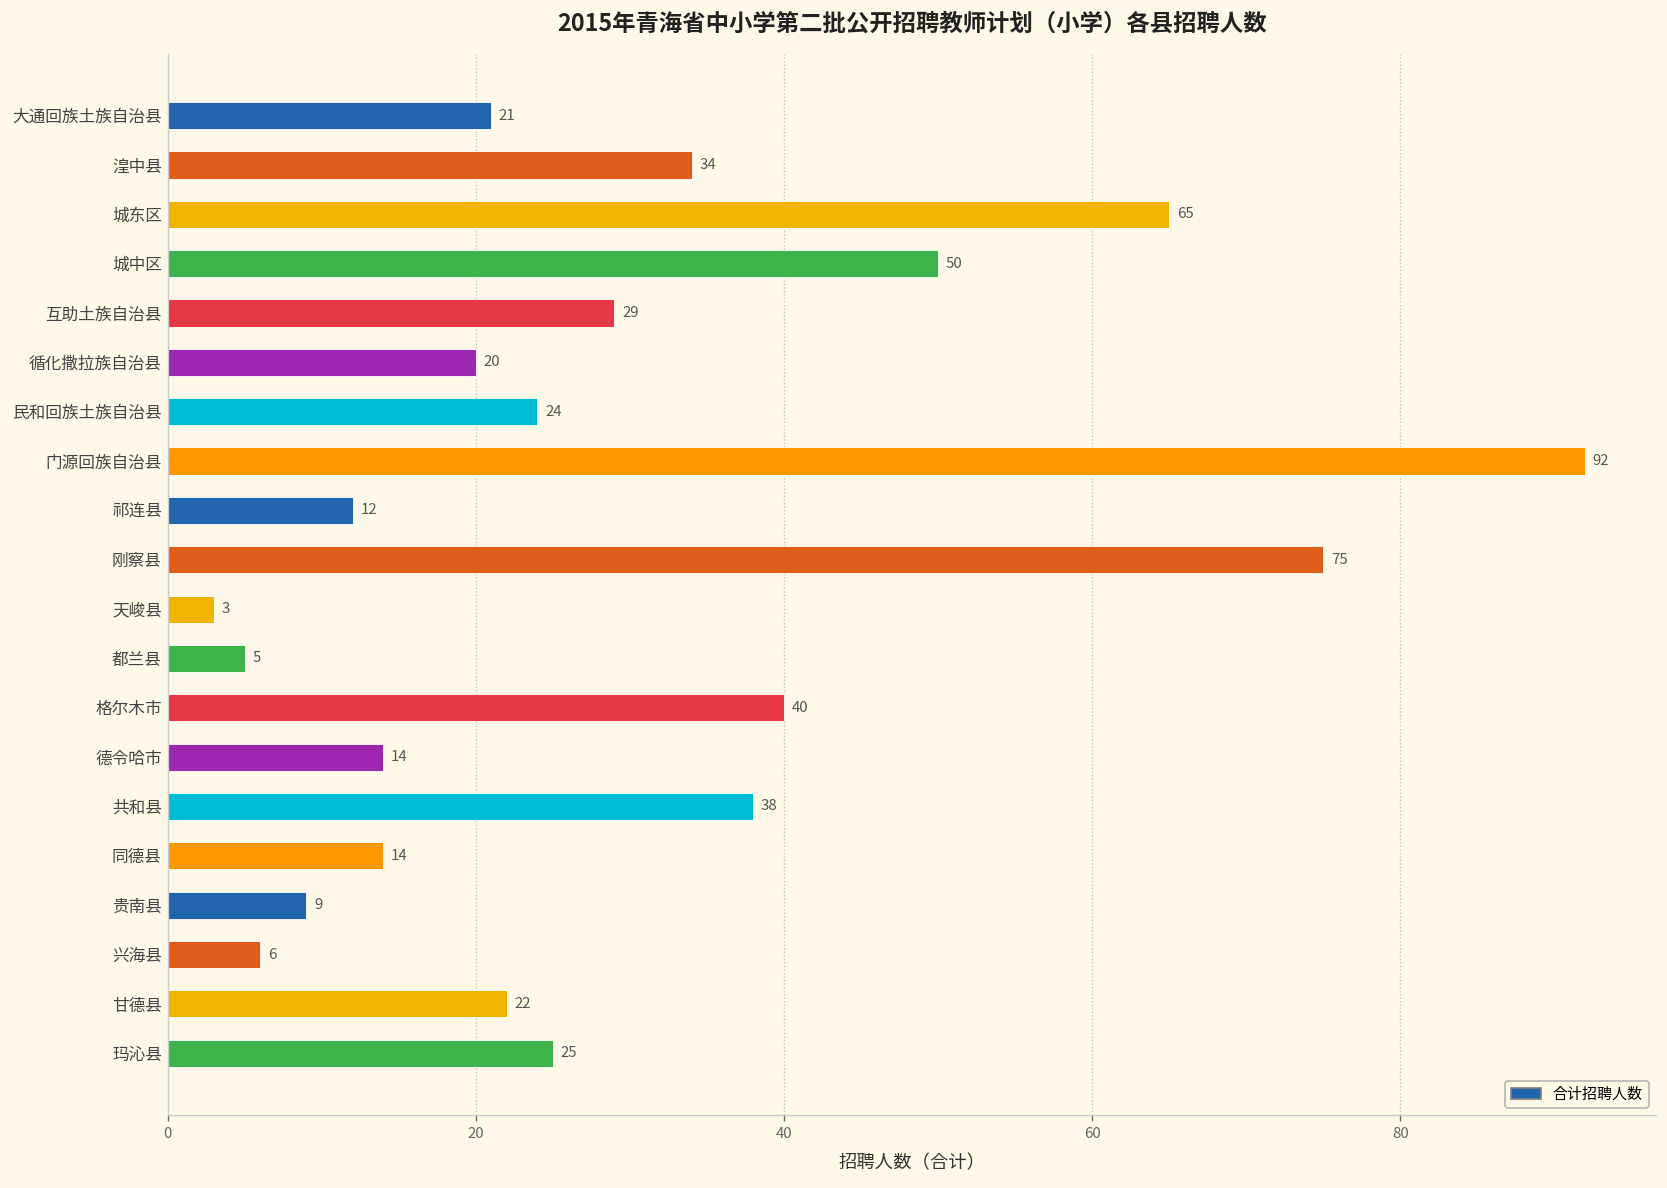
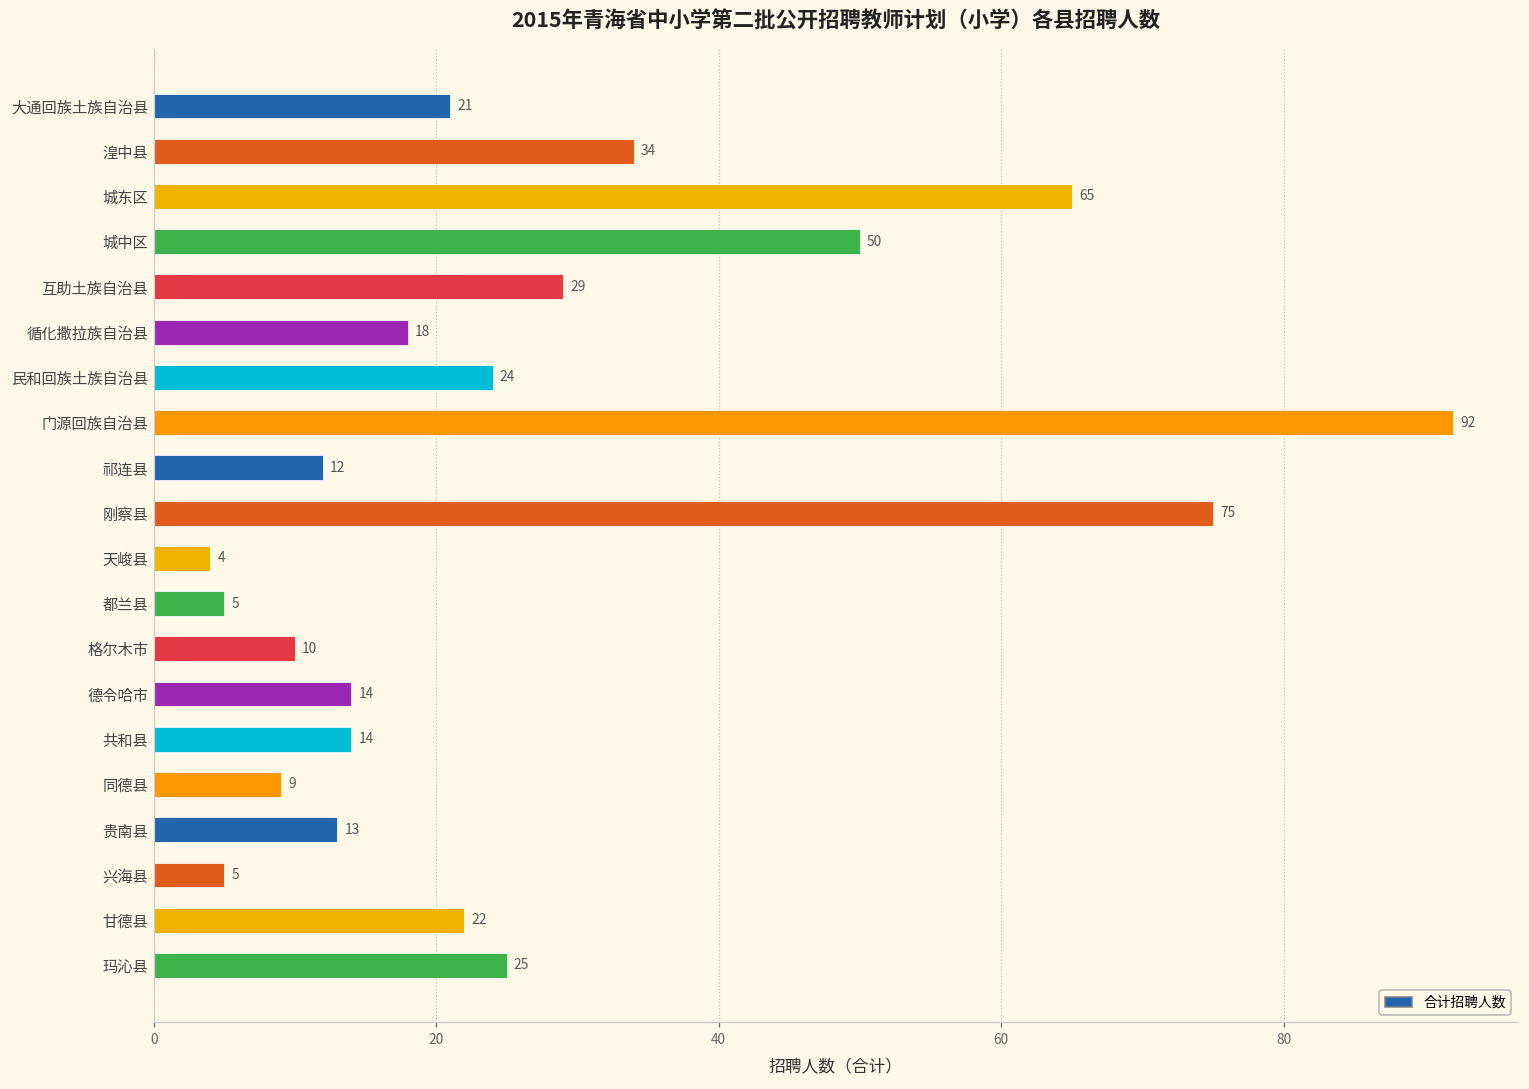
循化撒拉族自治县: 20 -> 18
天峻县: 3 -> 4
格尔木市: 40 -> 10
共和县: 38 -> 14
同德县: 14 -> 9
贵南县: 9 -> 13
兴海县: 6 -> 5
